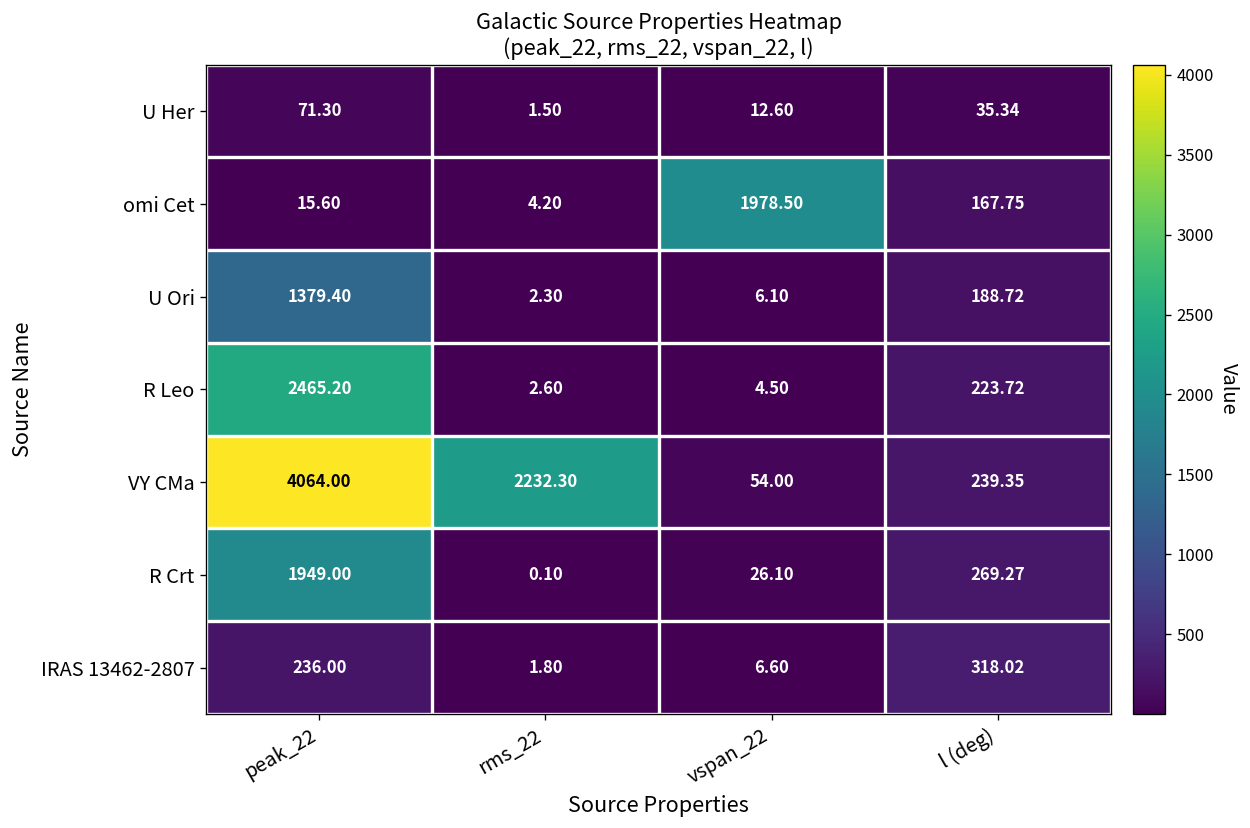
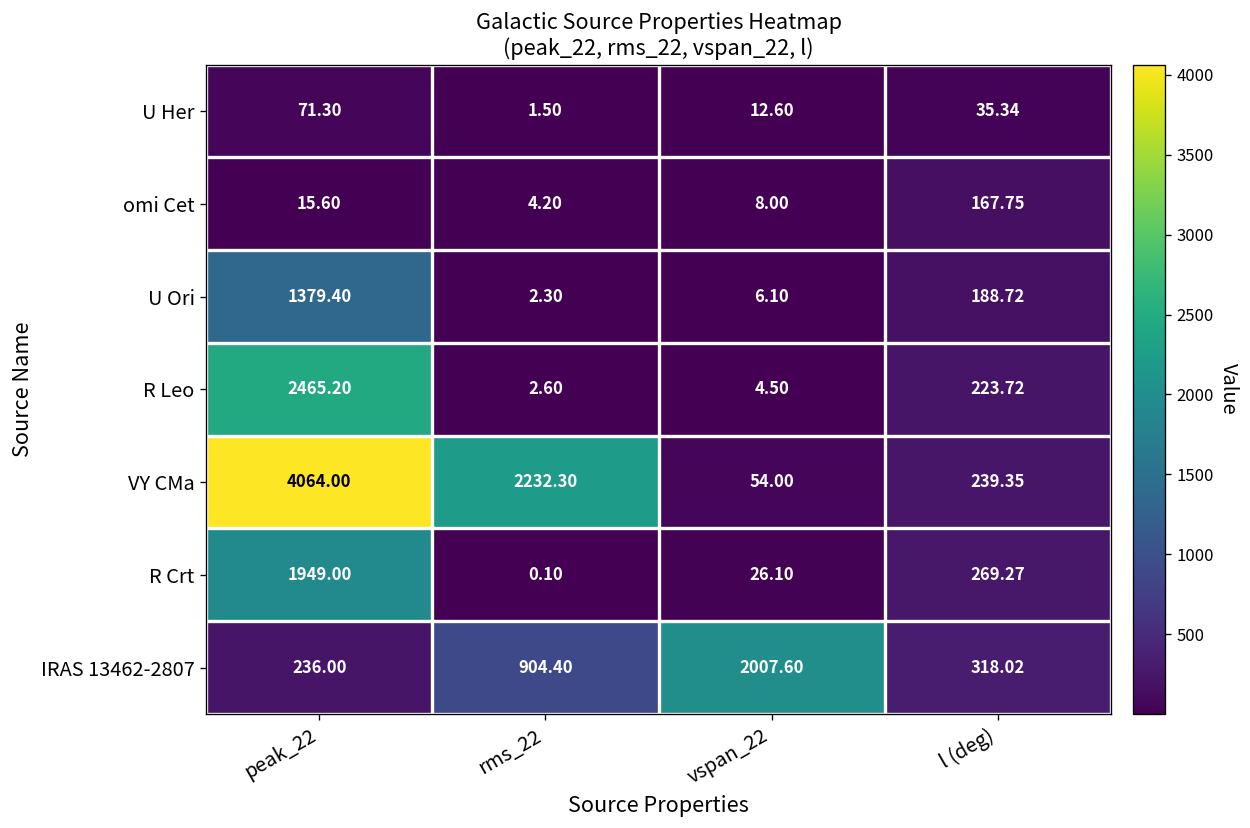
omi Cet, vspan_22: 1978.50 -> 8.00
IRAS 13462-2807, rms_22: 1.80 -> 904.40
IRAS 13462-2807, vspan_22: 6.60 -> 2007.60
